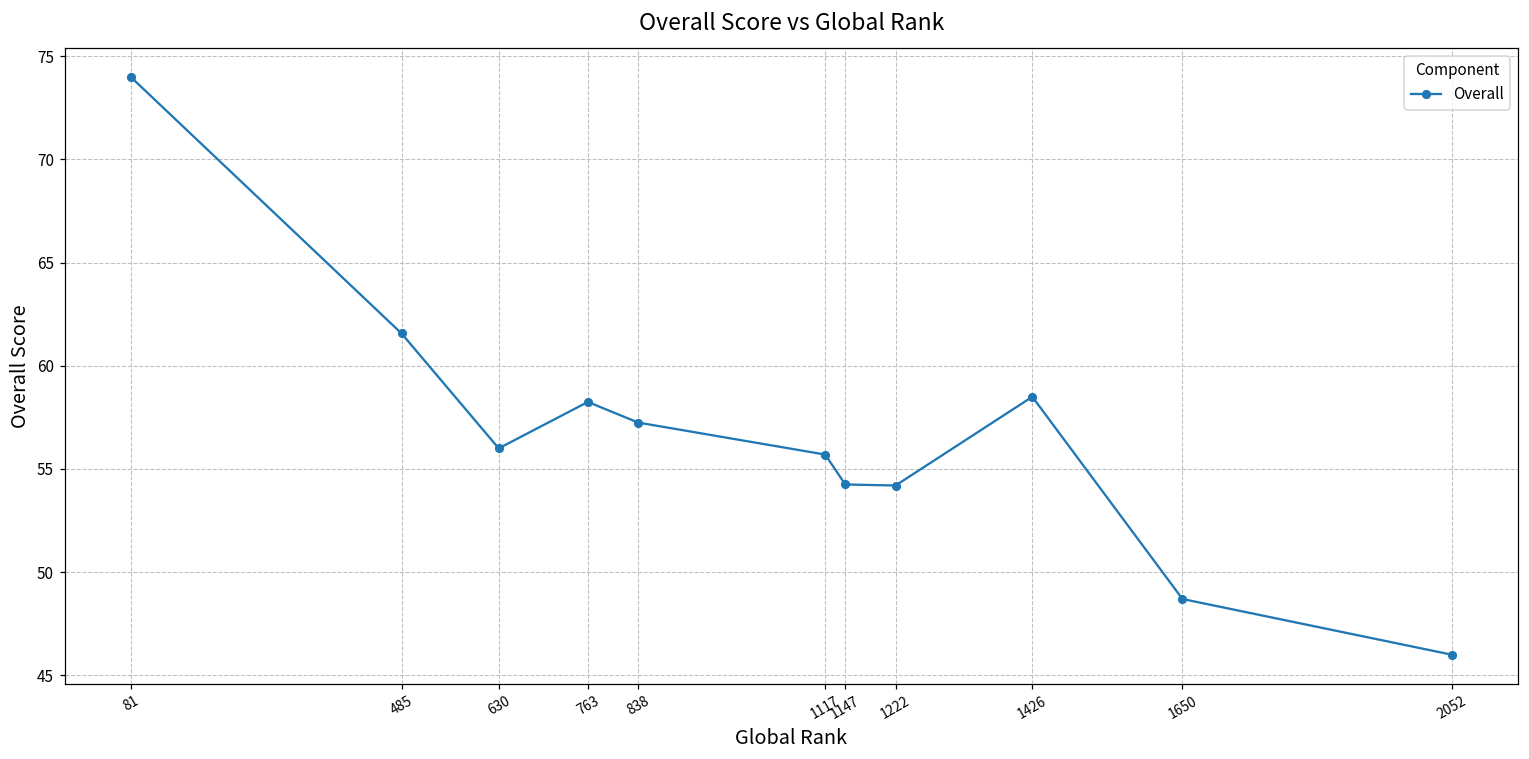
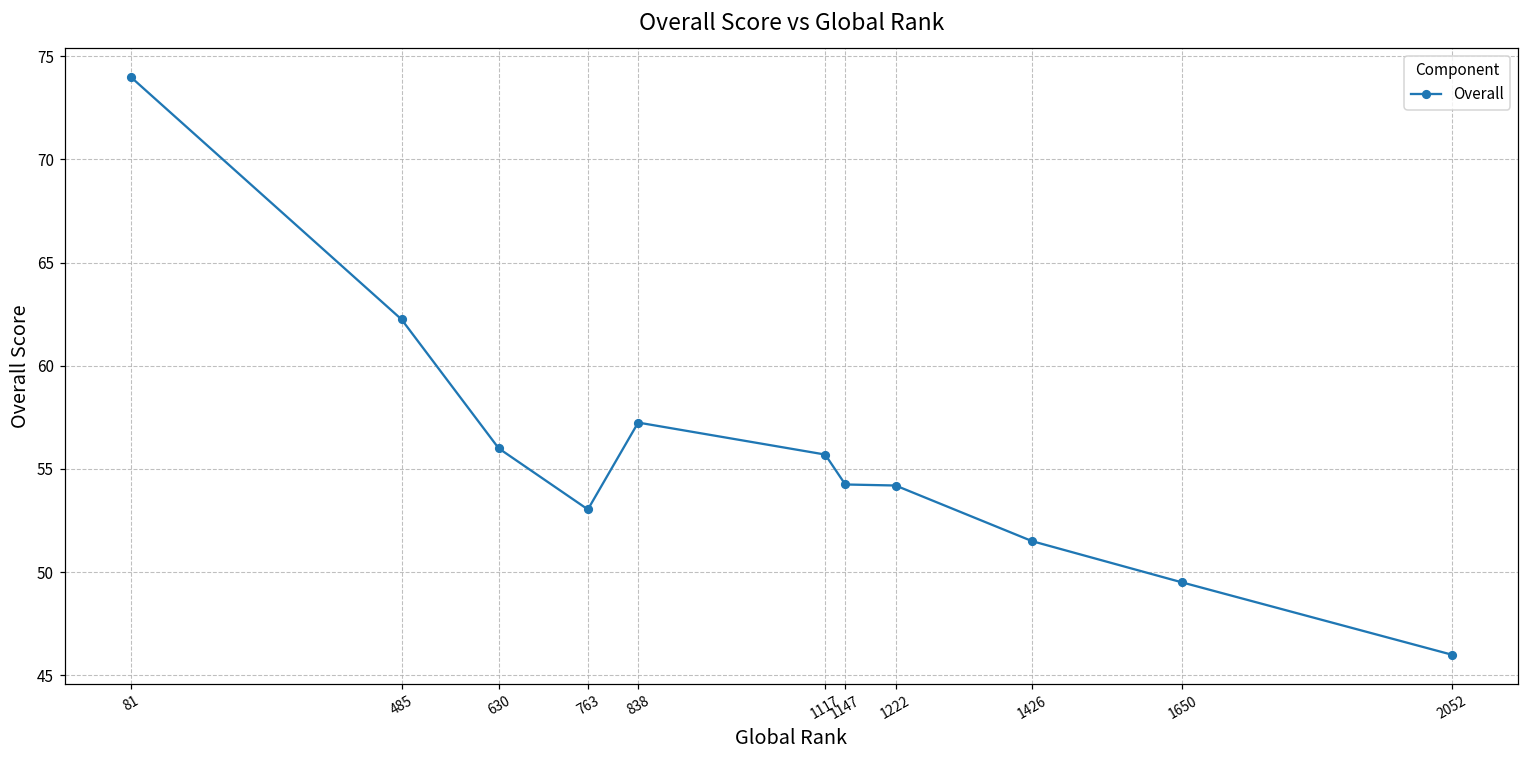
485: 61.6 -> 62.3
763: 58.3 -> 53.0
1426: 58.5 -> 51.5
1650: 48.7 -> 49.5
